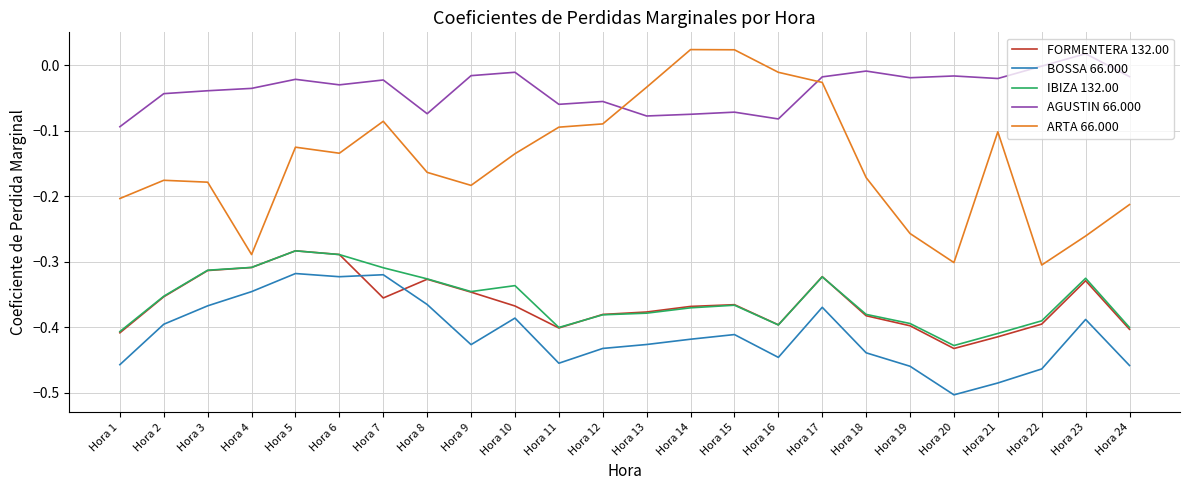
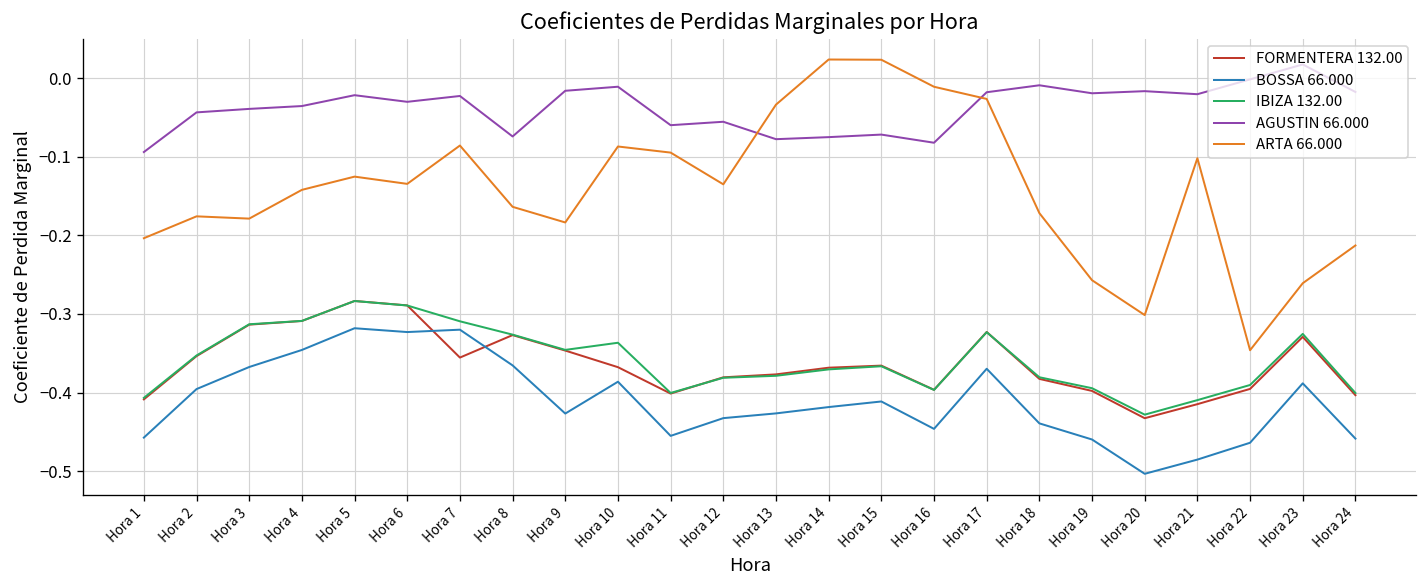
ARTA 66.000, Hora 4: -0.29 -> -0.14
ARTA 66.000, Hora 10: -0.14 -> -0.09
ARTA 66.000, Hora 12: -0.09 -> -0.14
ARTA 66.000, Hora 22: -0.31 -> -0.35
